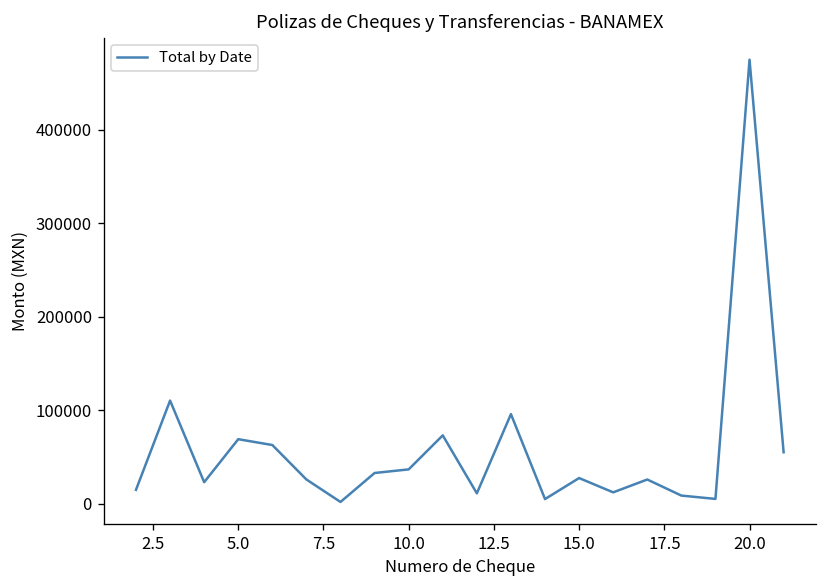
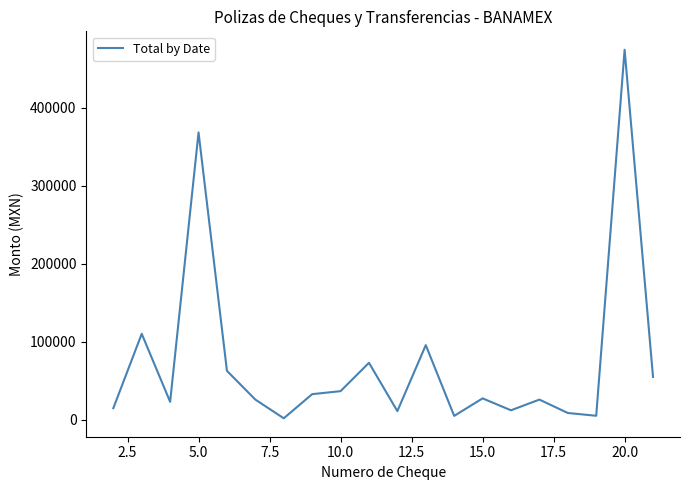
5.0: 70000 -> 370000
